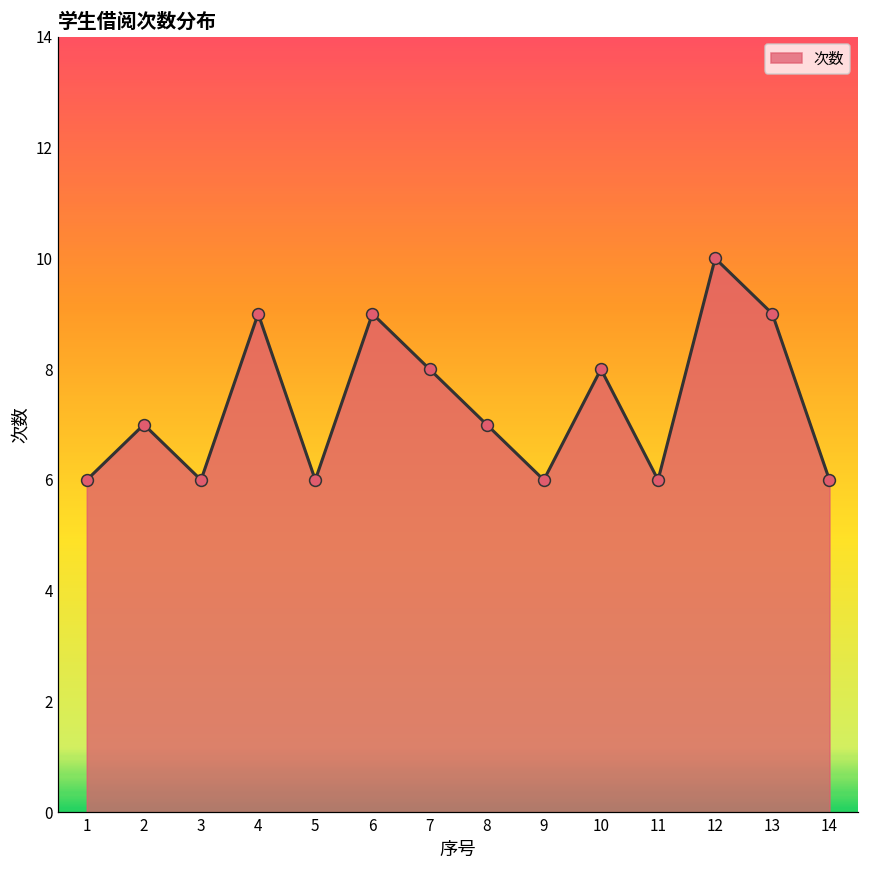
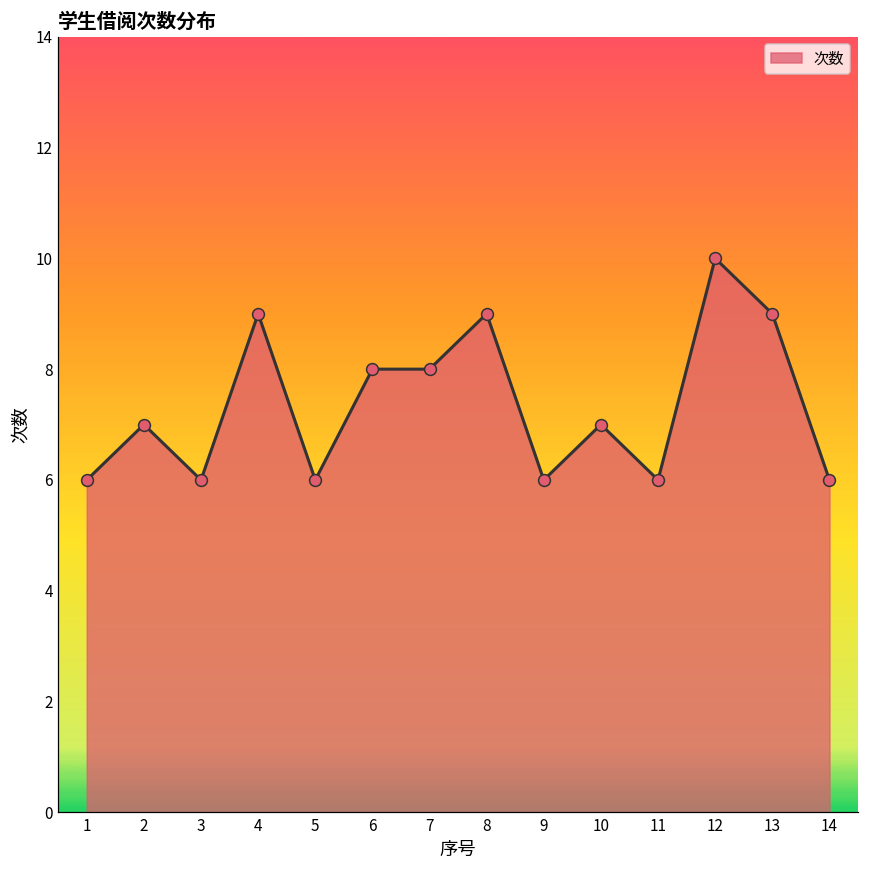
6: 9 -> 8
8: 7 -> 9
10: 8 -> 7
